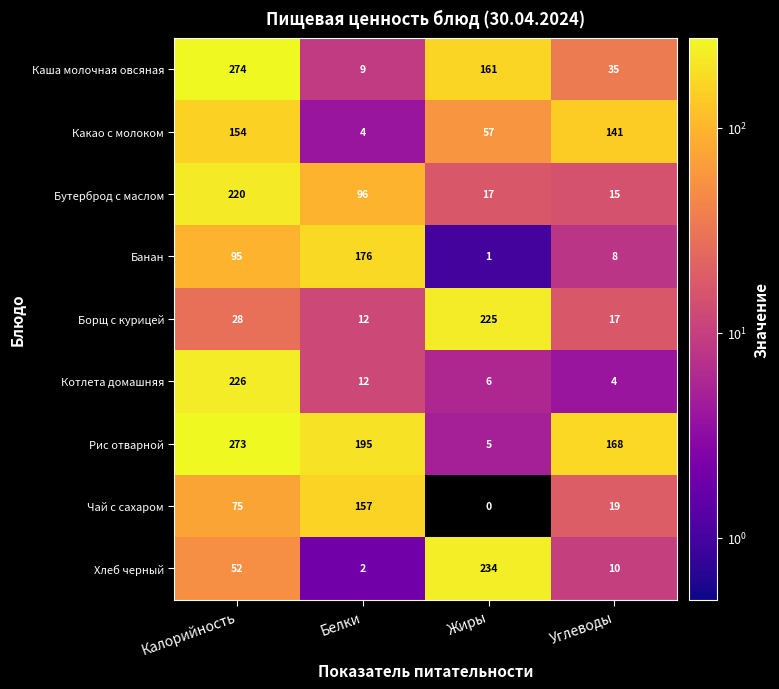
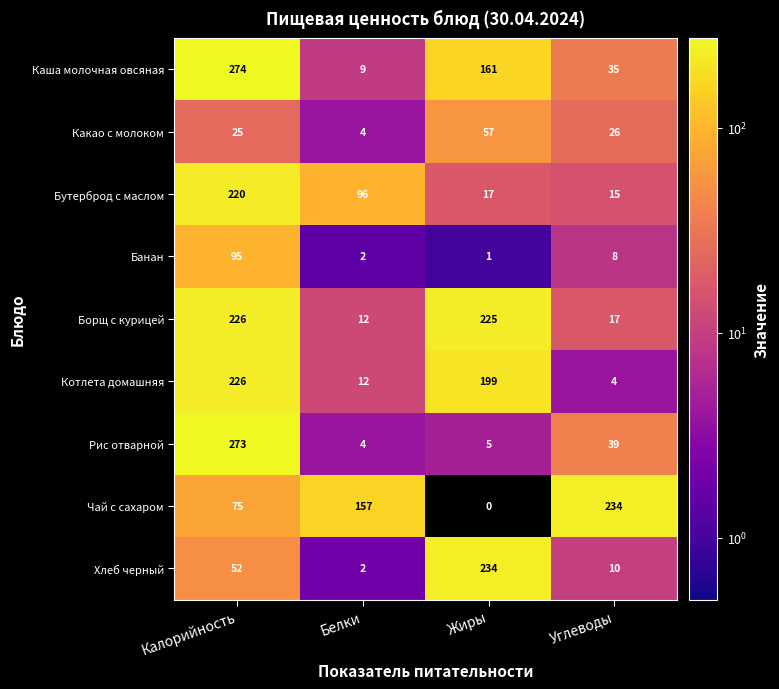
Какао с молоком, Калорийность: 154 -> 25
Какао с молоком, Углеводы: 141 -> 26
Банан, Белки: 176 -> 2
Борщ с курицей, Калорийность: 28 -> 226
Котлета домашняя, Жиры: 6 -> 199
Рис отварной, Белки: 195 -> 4
Рис отварной, Углеводы: 168 -> 39
Чай с сахаром, Углеводы: 19 -> 234
